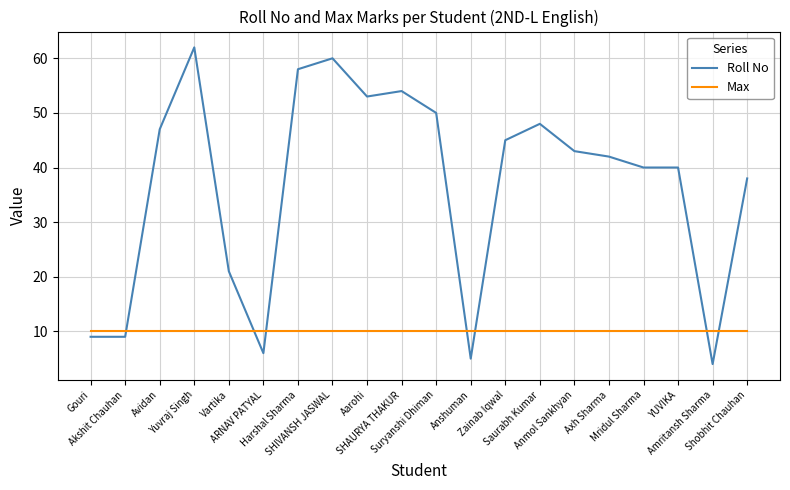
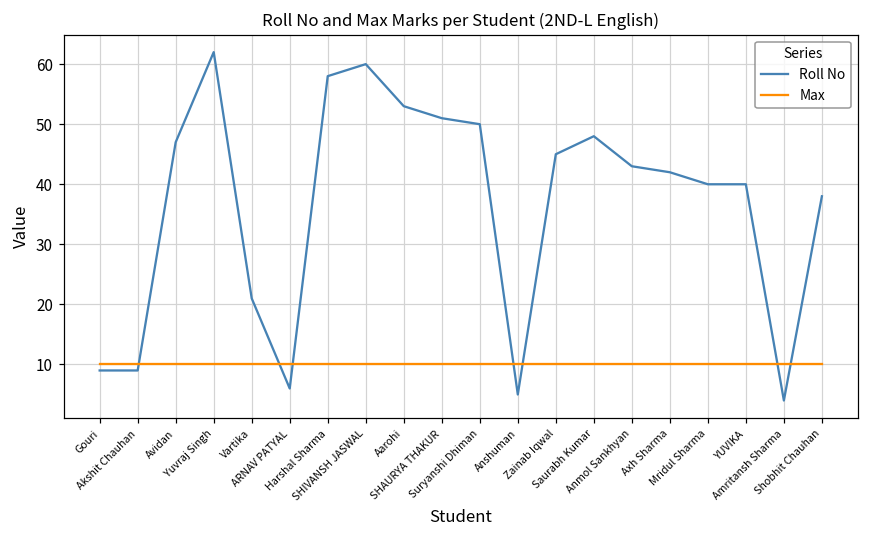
Roll No, SHAURYA THAKUR: 54 -> 51
